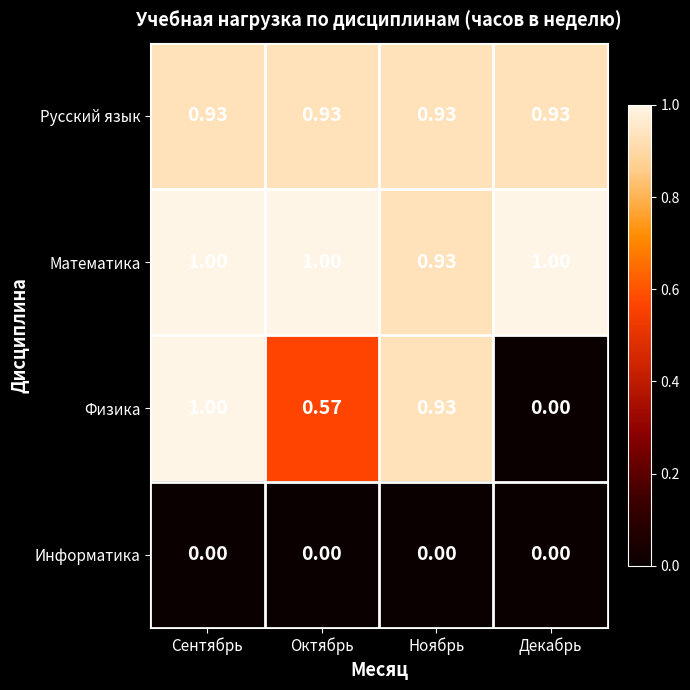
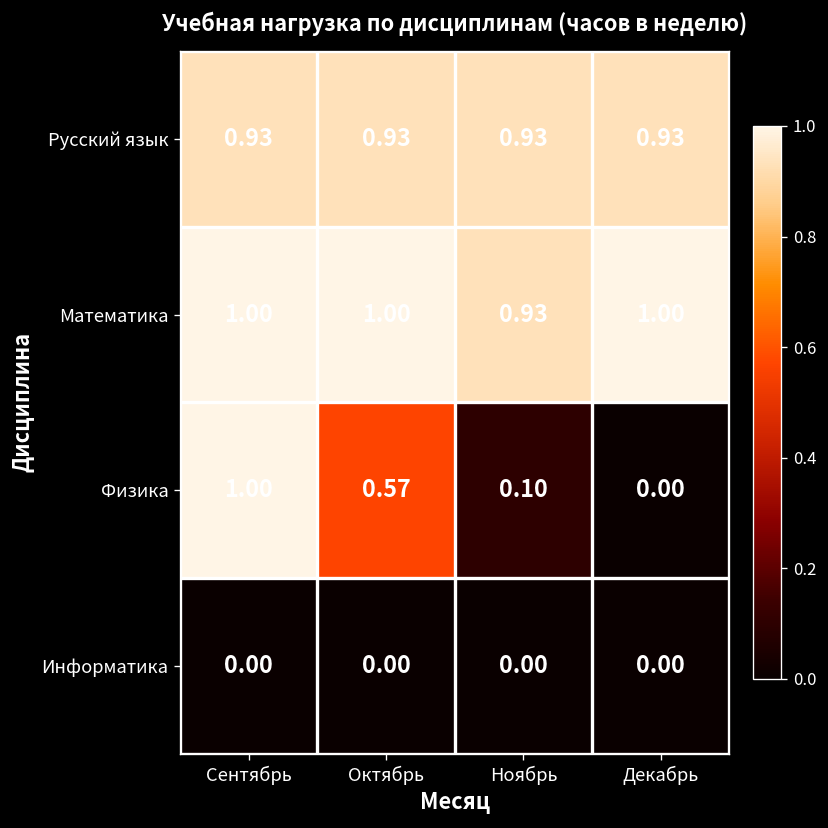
Физика, Ноябрь: 0.93 -> 0.10
